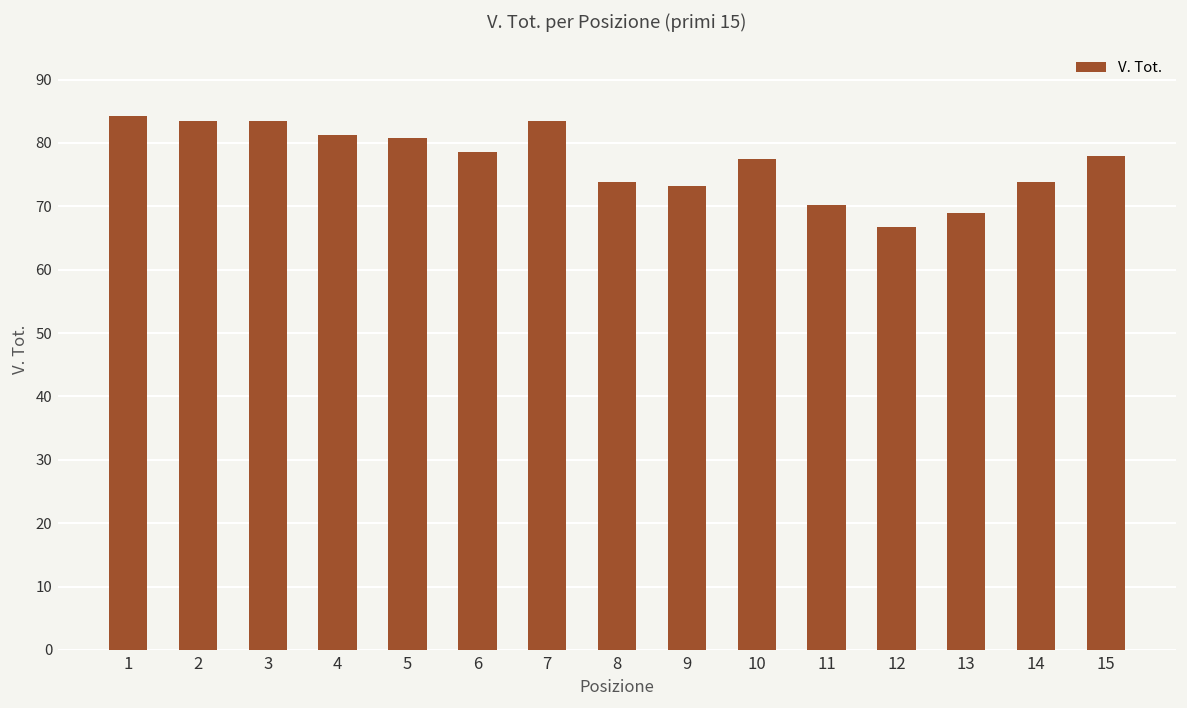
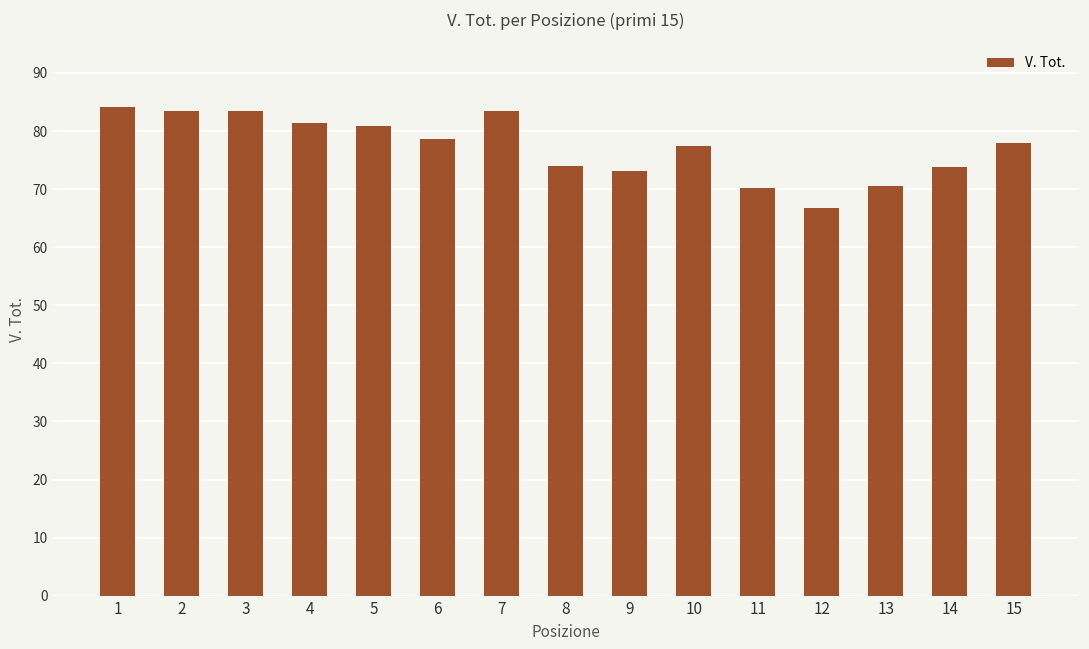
13: 69 -> 71
